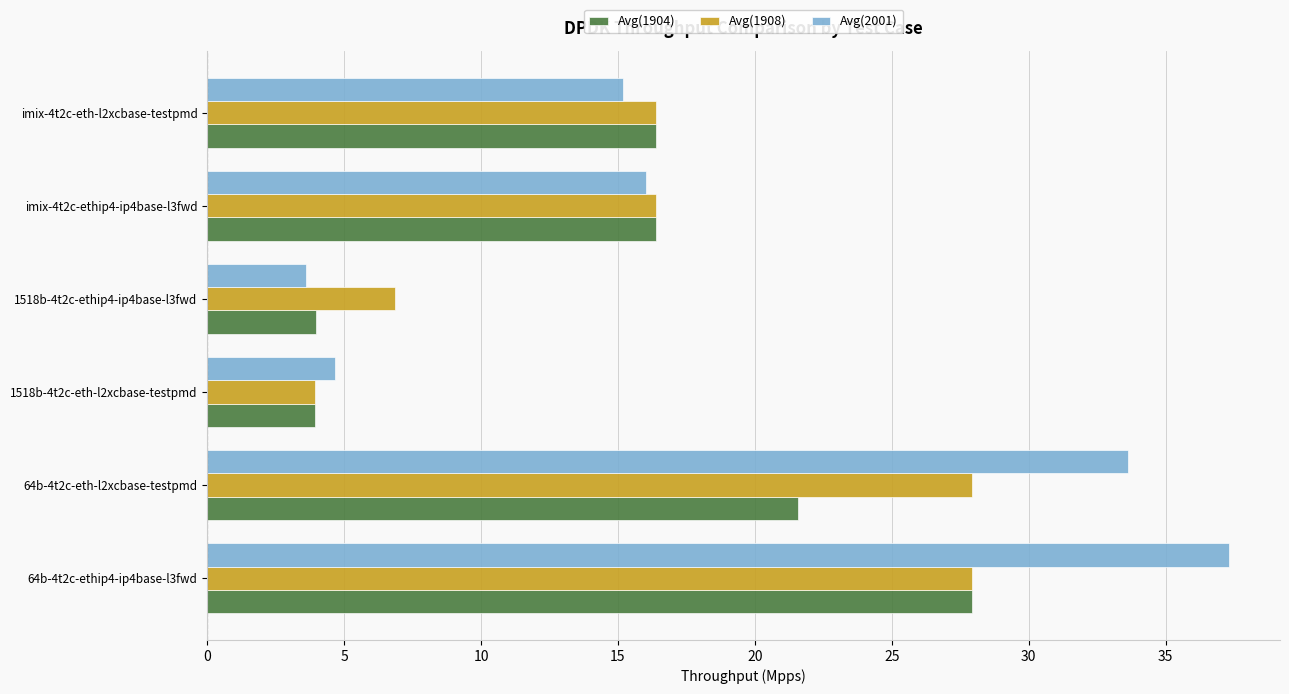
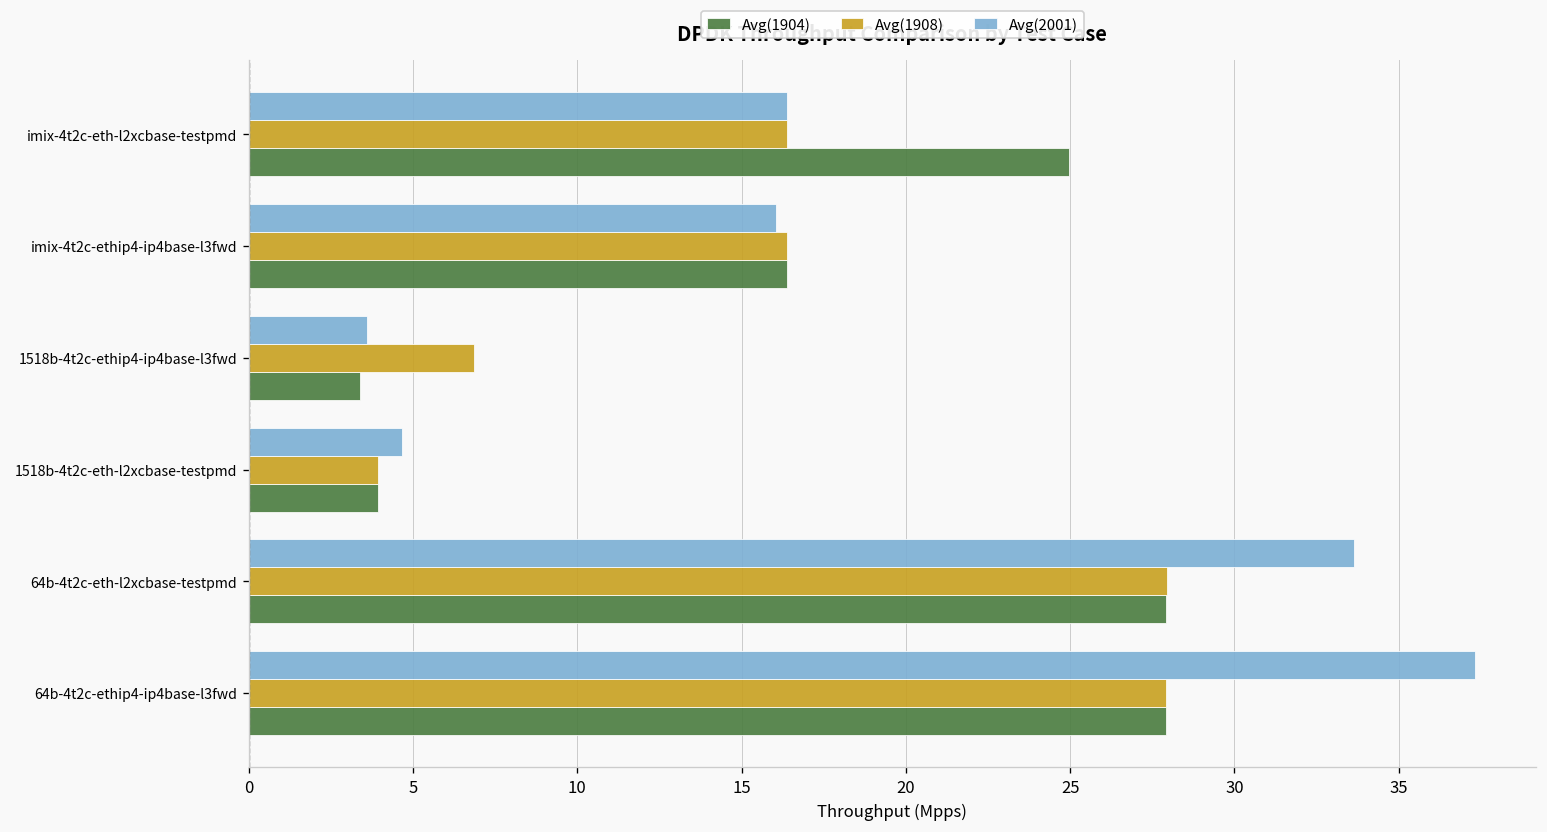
Avg(2001), imix-4t2c-eth-l2xcbase-testpmd: 15.2 -> 16.4
Avg(1904), imix-4t2c-eth-l2xcbase-testpmd: 16.4 -> 25.0
Avg(1904), 1518b-4t2c-ethip4-ip4base-l3fwd: 4.0 -> 3.4
Avg(1904), 64b-4t2c-eth-l2xcbase-testpmd: 21.6 -> 27.9
